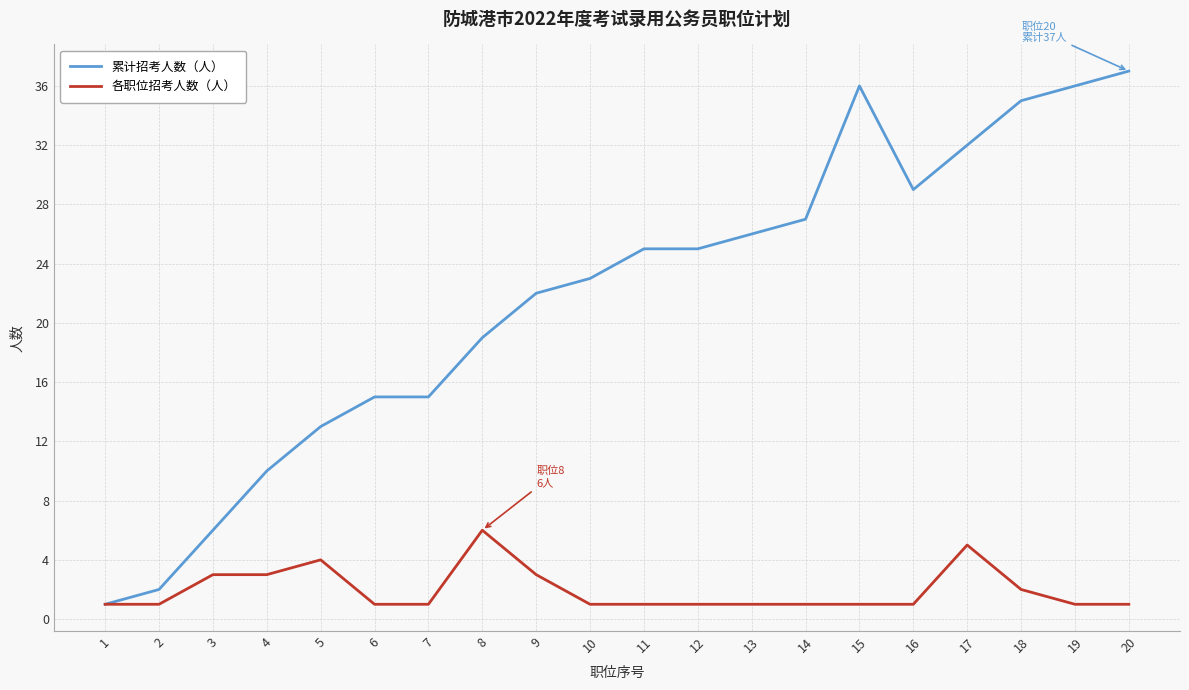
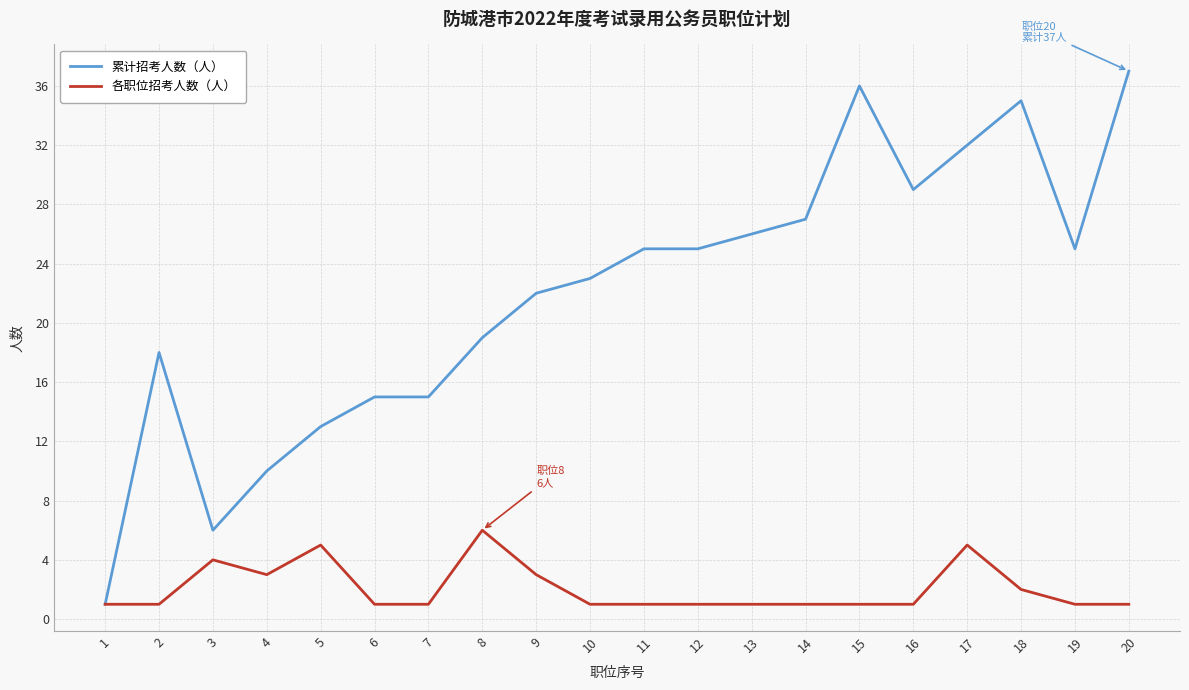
累计招考人数（人）, 2: 2 -> 18
各职位招考人数（人）, 3: 3 -> 4
各职位招考人数（人）, 5: 4 -> 5
累计招考人数（人）, 19: 36 -> 25
